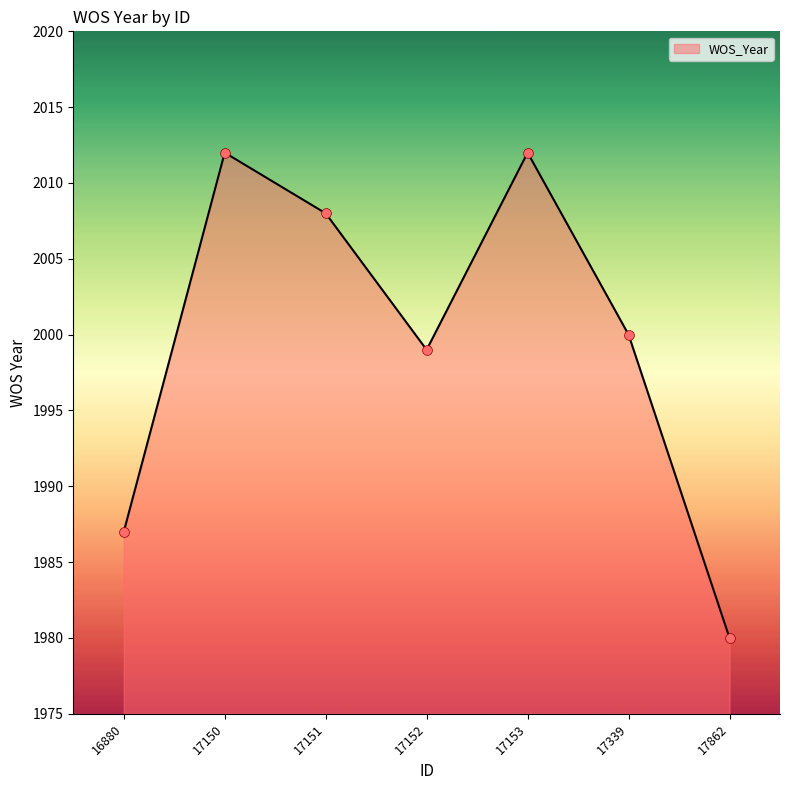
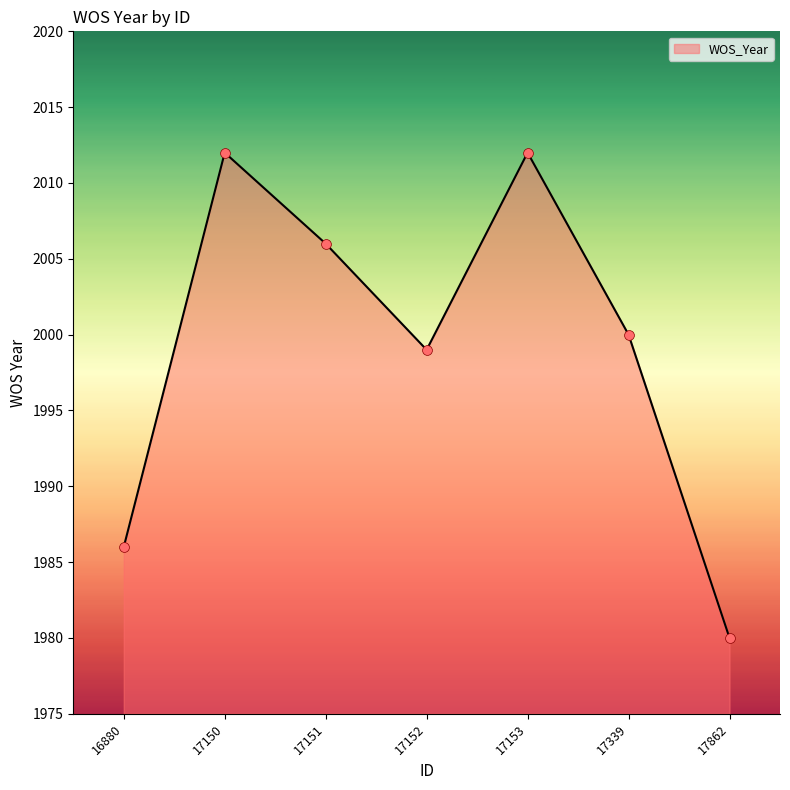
16880: 1987 -> 1986
17151: 2008 -> 2006
